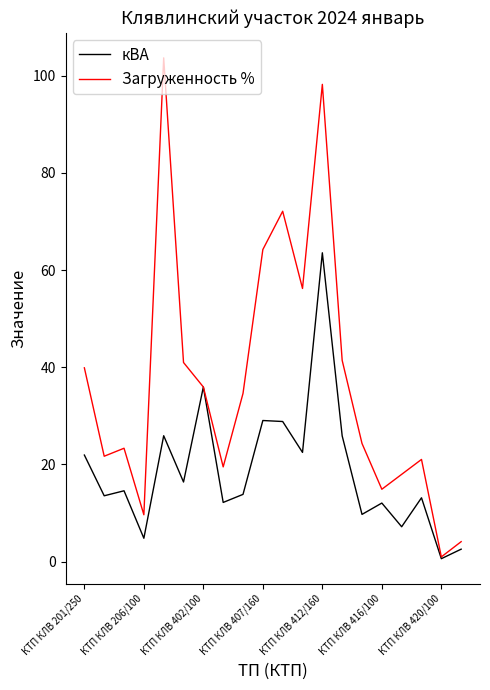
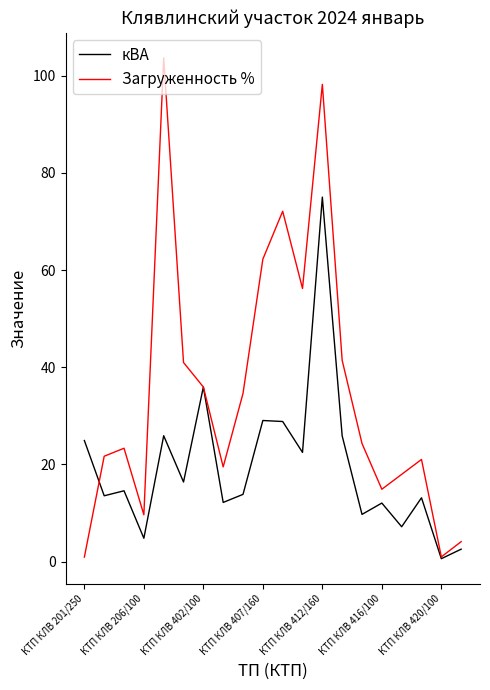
кВА, КТП КЛВ 201/250: 22 -> 25
Загруженность %, КТП КЛВ 201/250: 40 -> 1
Загруженность %, КТП КЛВ 407/160: 64 -> 62
кВА, КТП КЛВ 412/160: 64 -> 75
